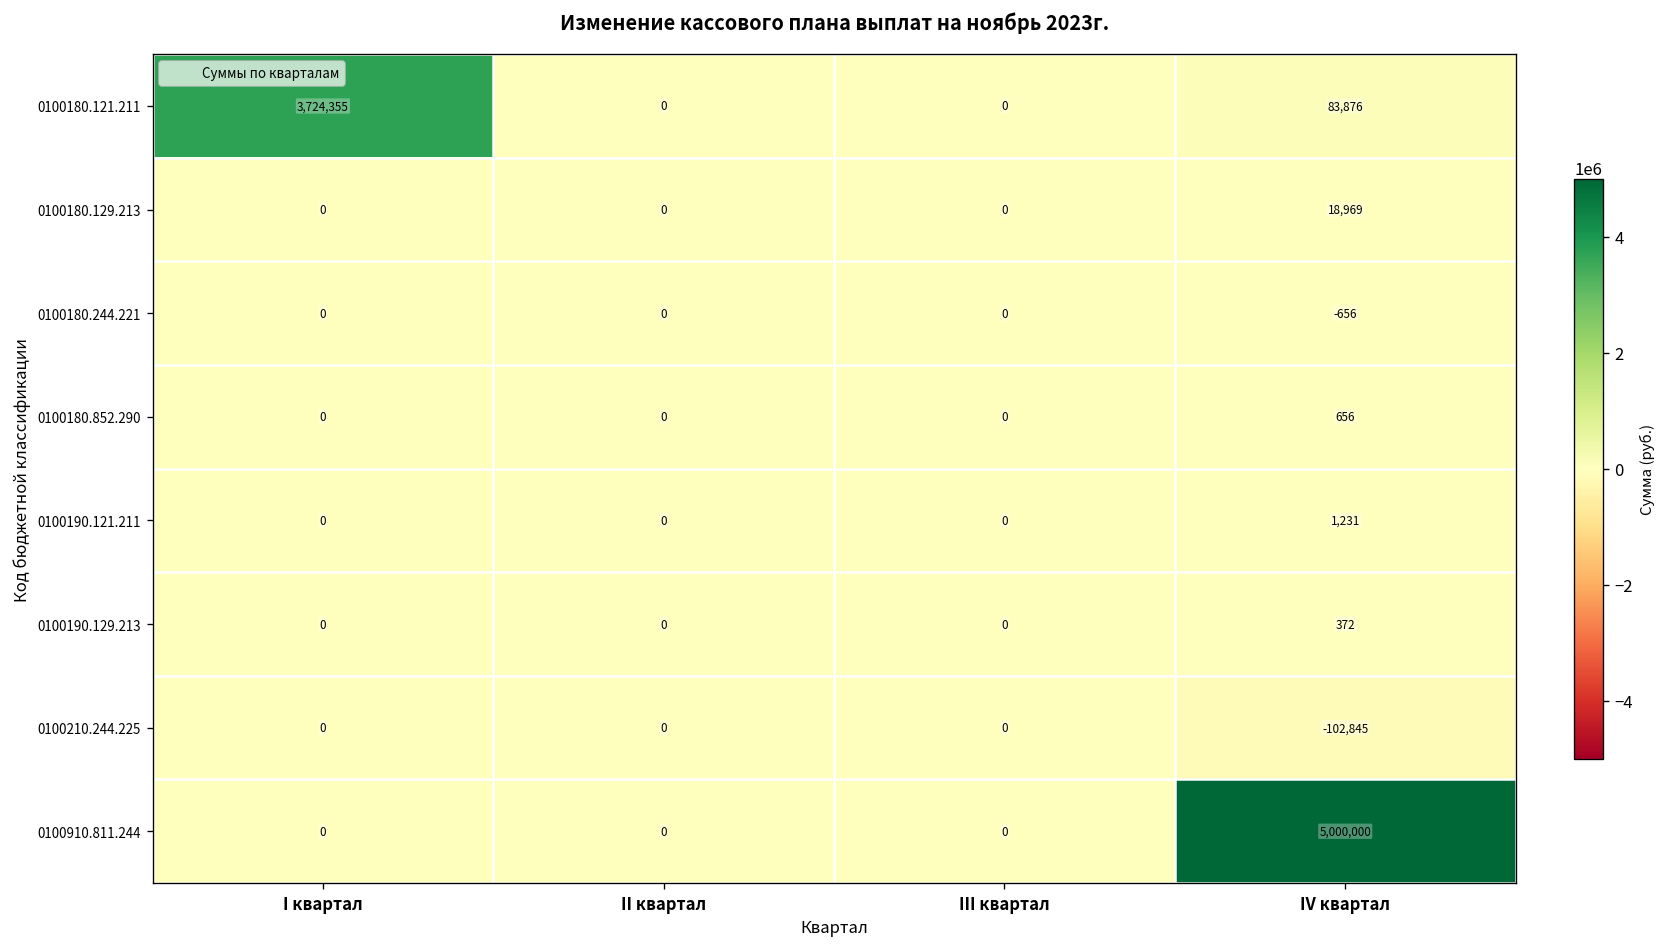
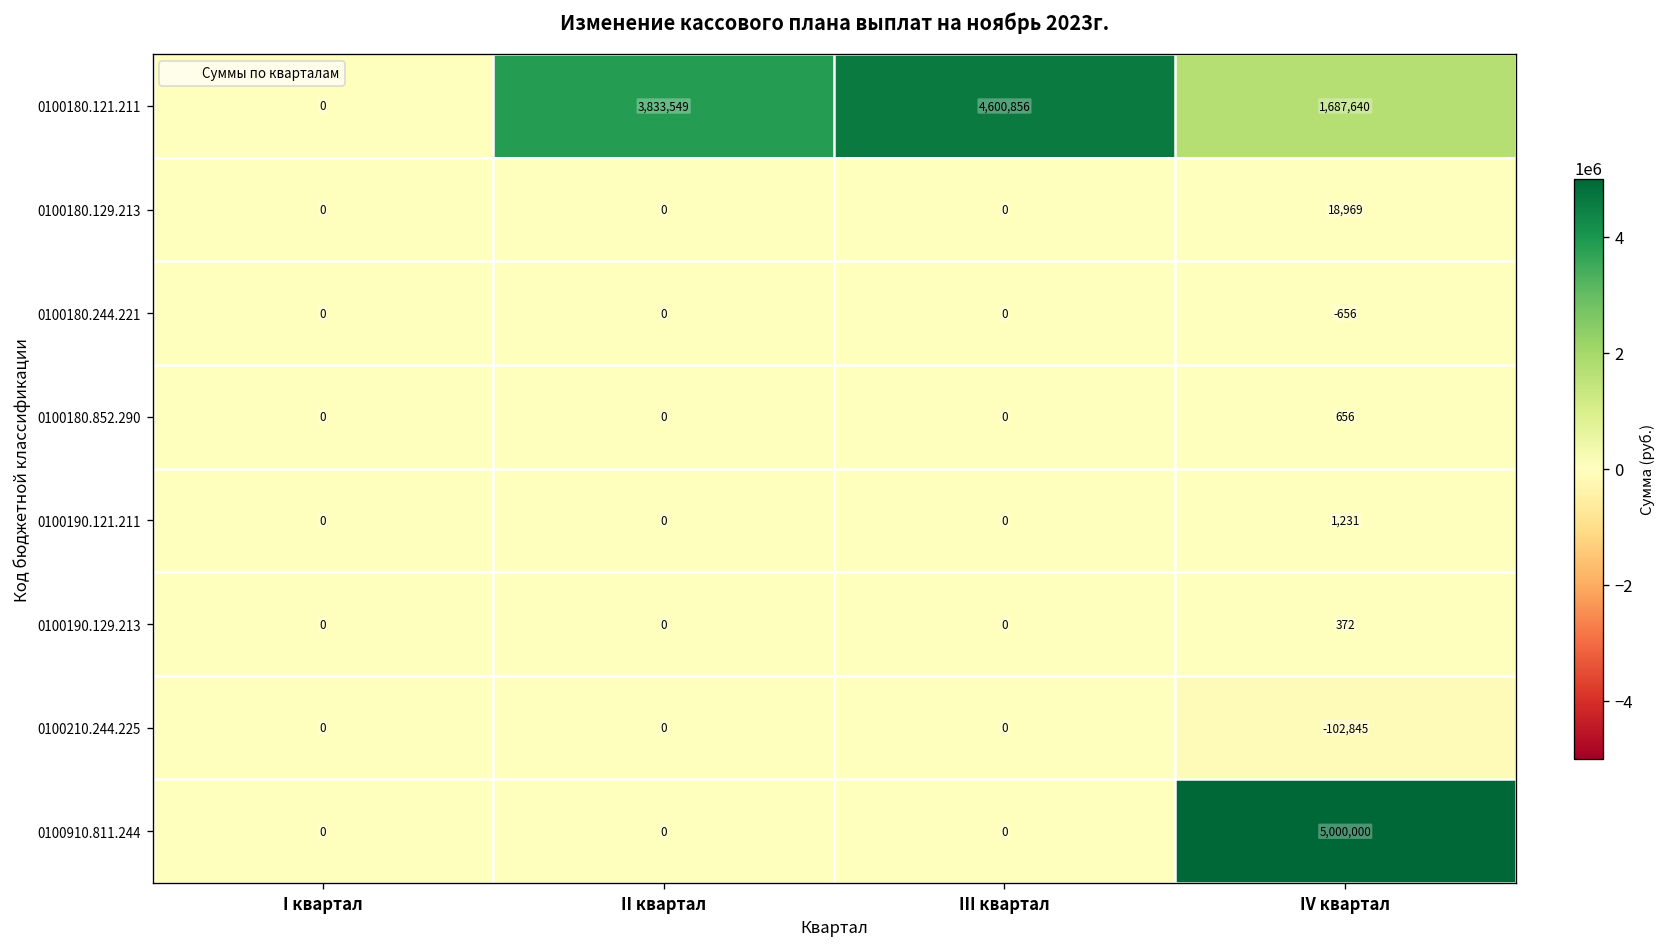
0100180.121.211, I квартал: 3,724,355 -> 0
0100180.121.211, II квартал: 0 -> 3,833,549
0100180.121.211, III квартал: 0 -> 4,600,856
0100180.121.211, IV квартал: 83,876 -> 1,687,640
